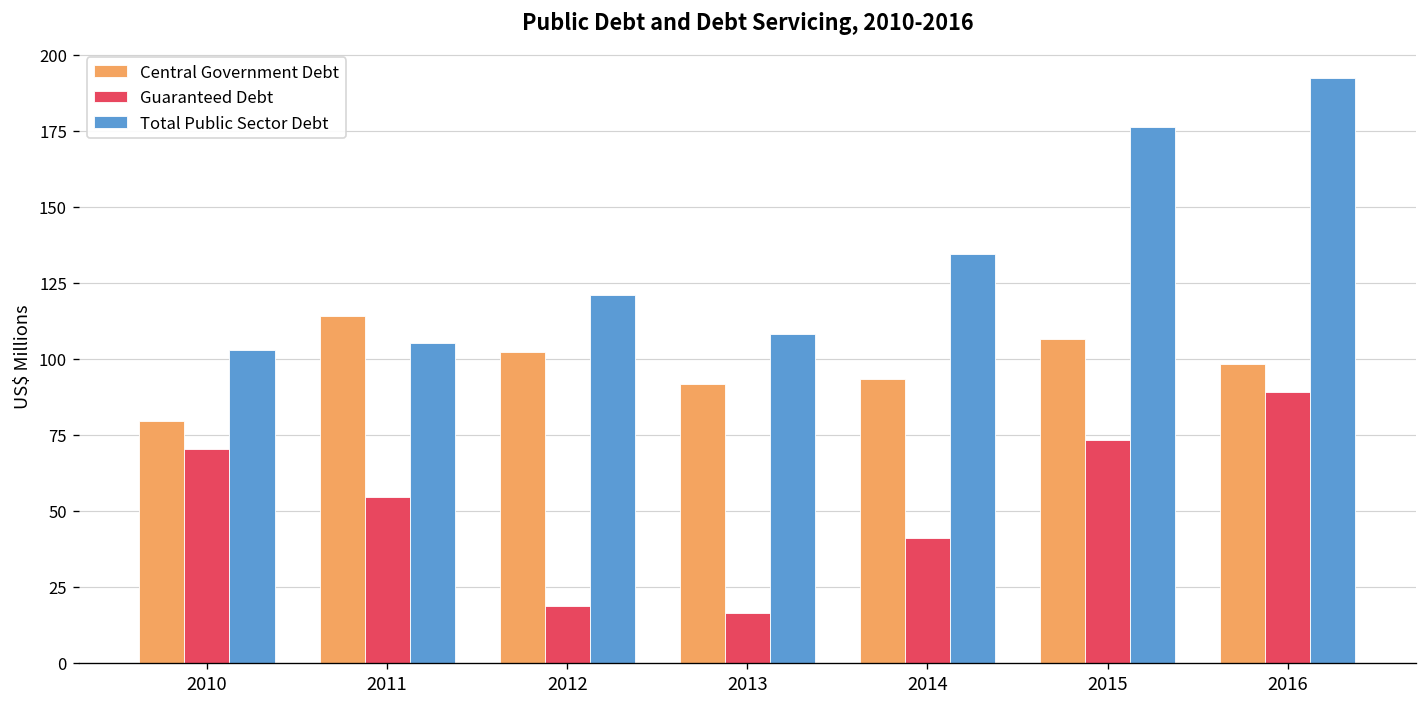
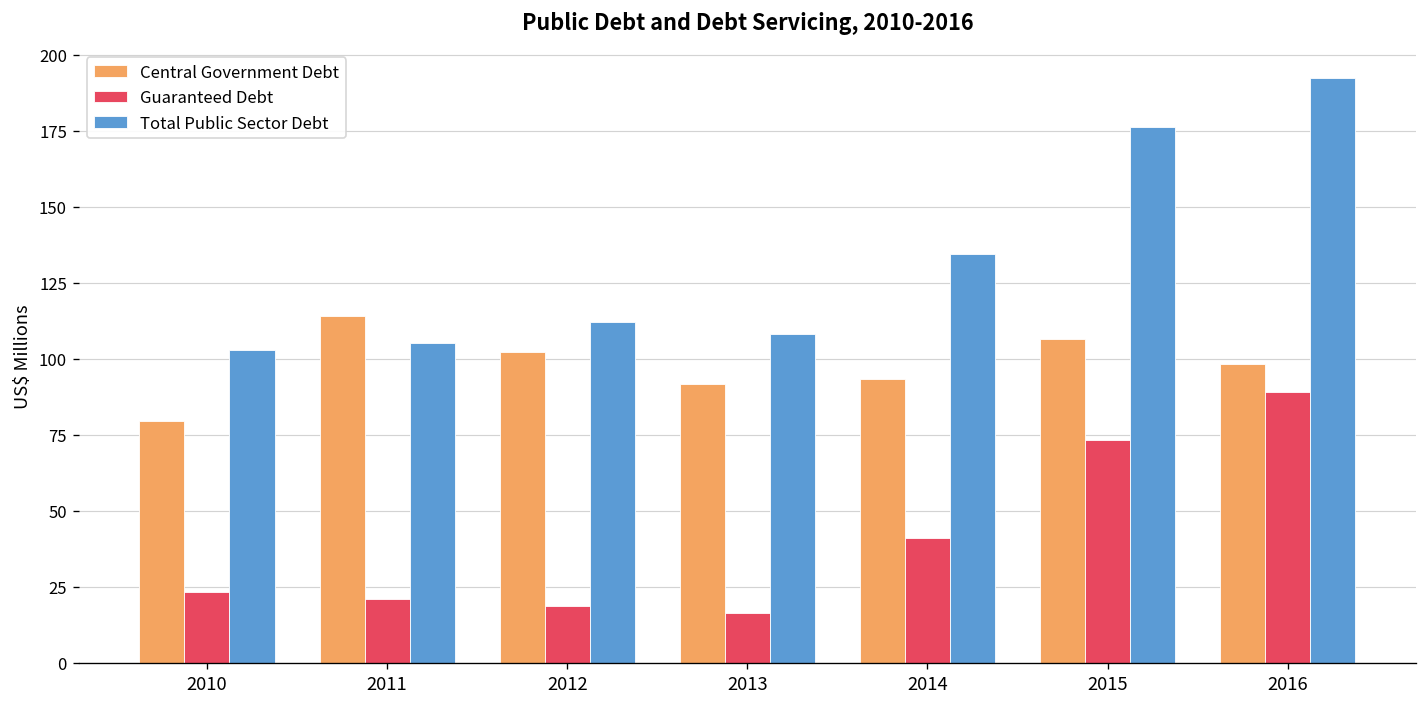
Guaranteed Debt, 2010: 70 -> 23
Guaranteed Debt, 2011: 54 -> 21
Total Public Sector Debt, 2012: 121 -> 112
